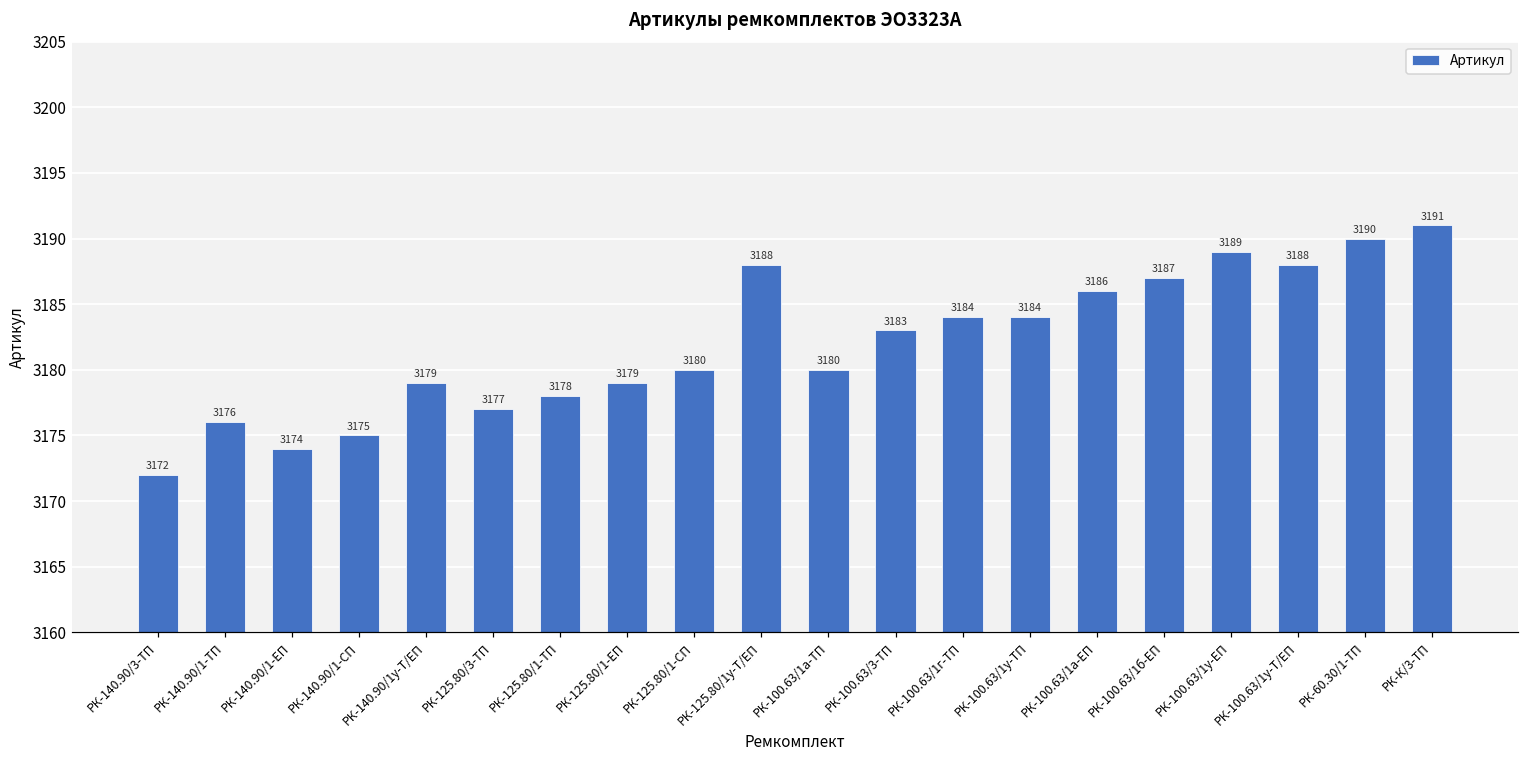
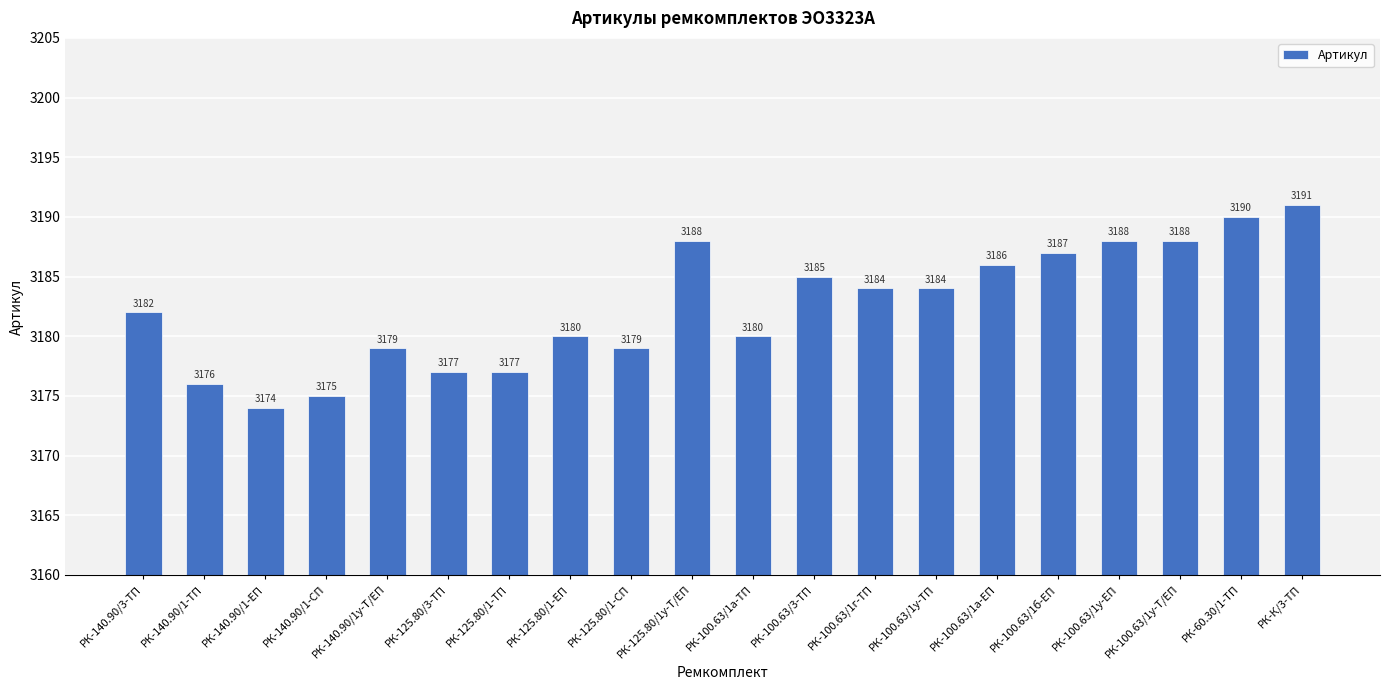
РК-140.90/3-ТП: 3172 -> 3182
РК-125.80/1-ТП: 3178 -> 3177
РК-125.80/1-ЕП: 3179 -> 3180
РК-125.80/1-СП: 3180 -> 3179
РК-100.63/3-ТП: 3183 -> 3185
РК-100.63/1у-ЕП: 3189 -> 3188
